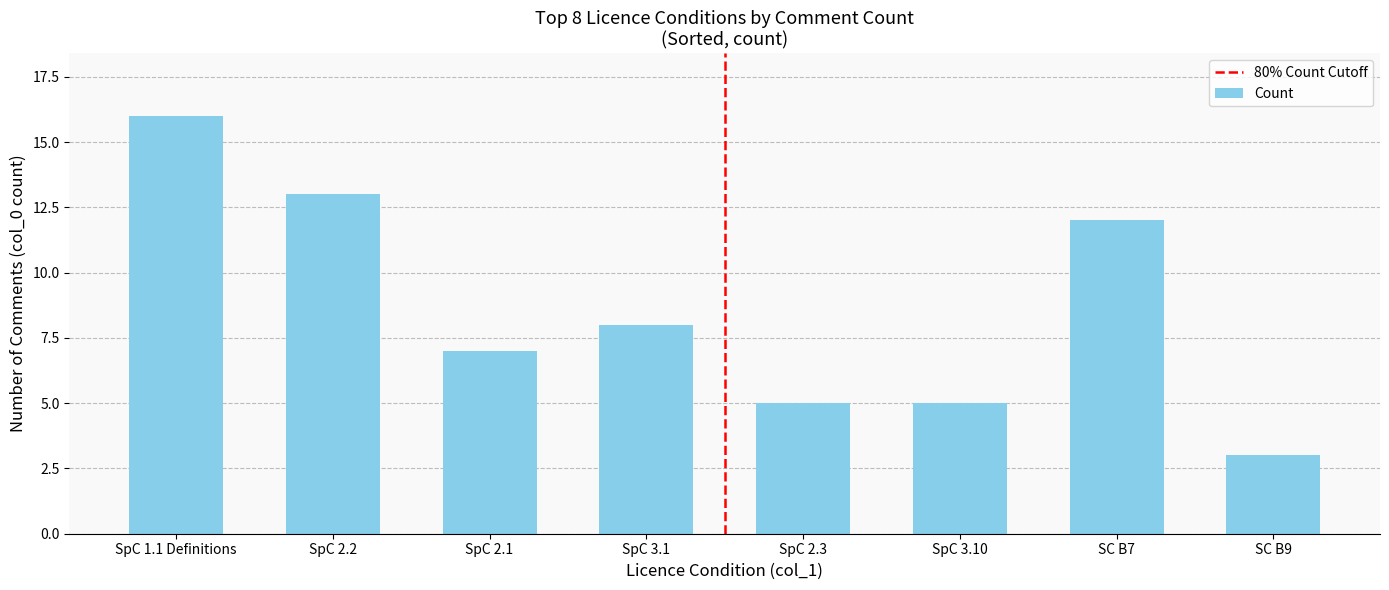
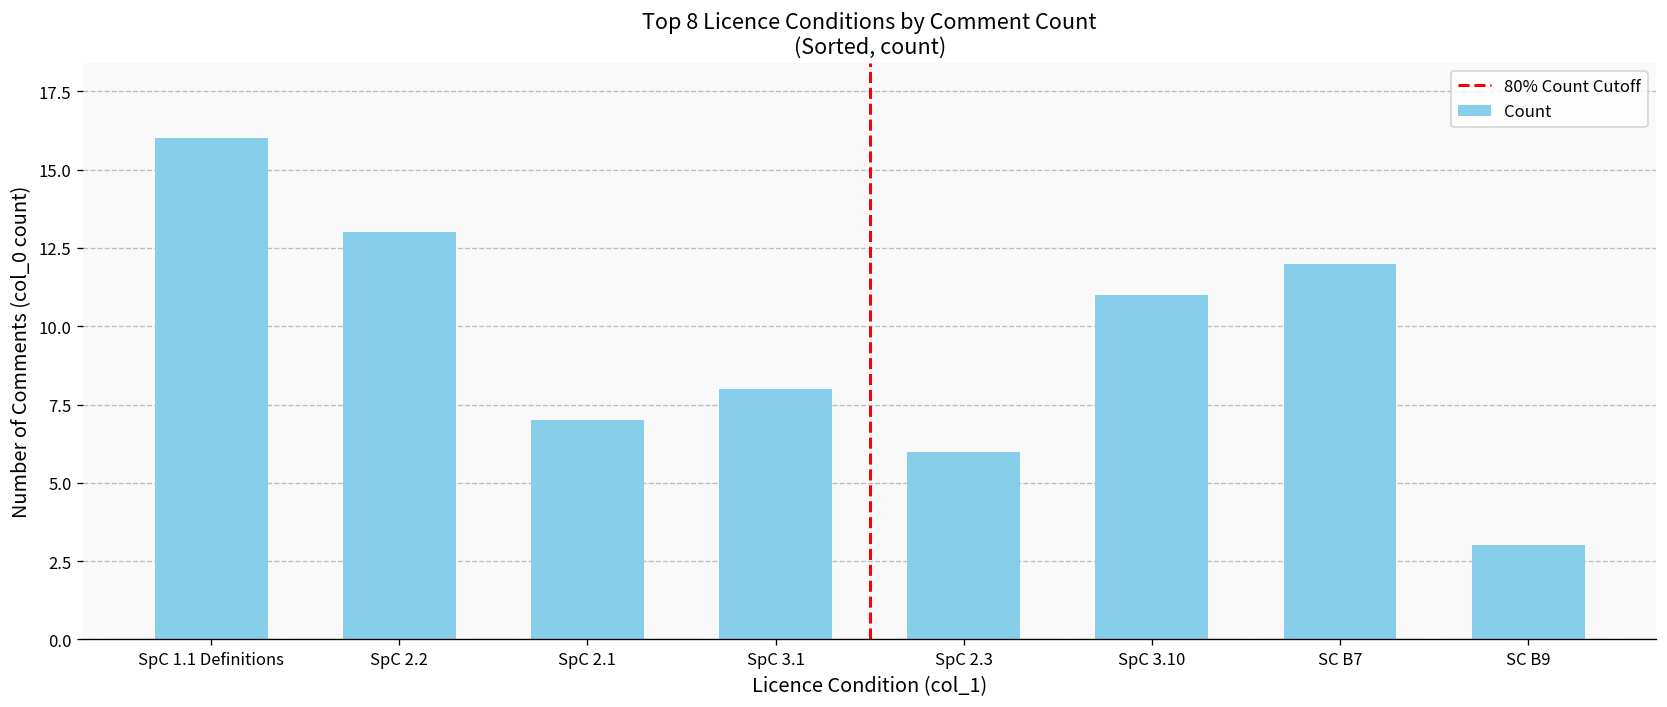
SpC 2.3: 5 -> 6
SpC 3.10: 5 -> 11
